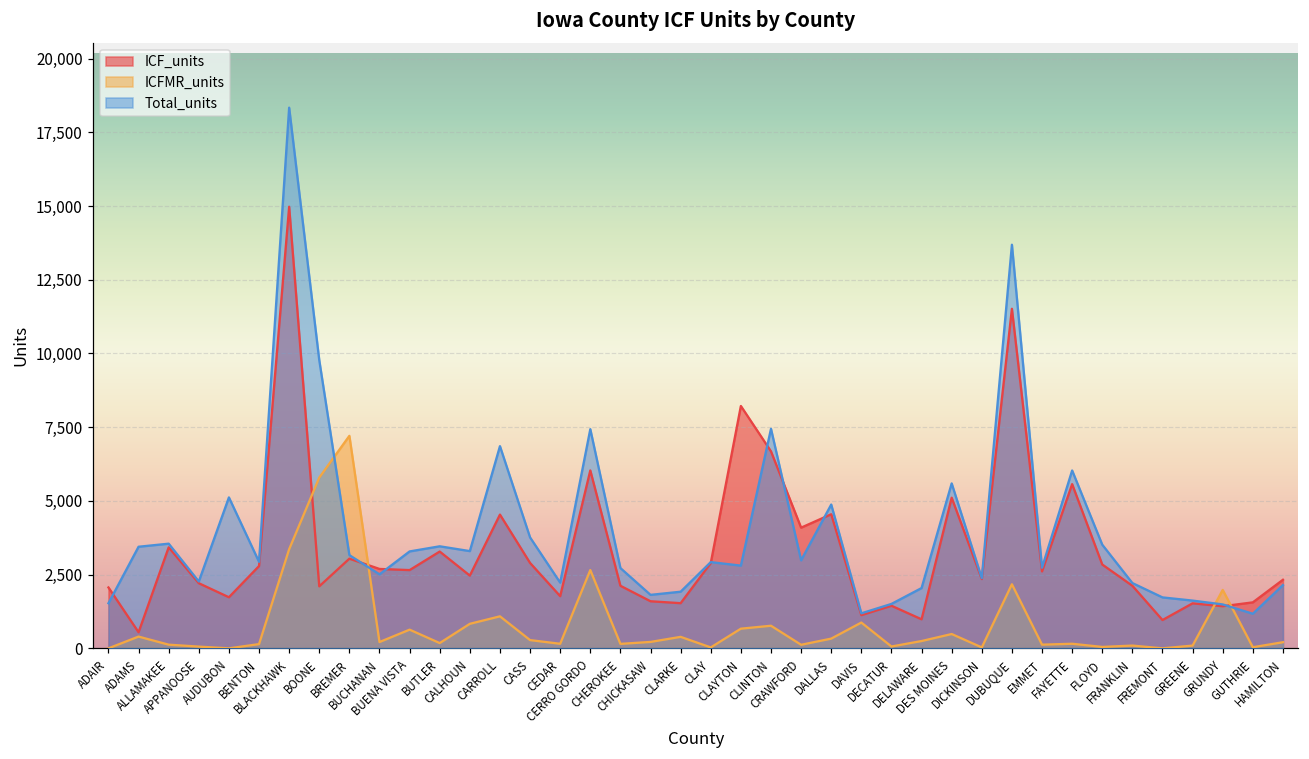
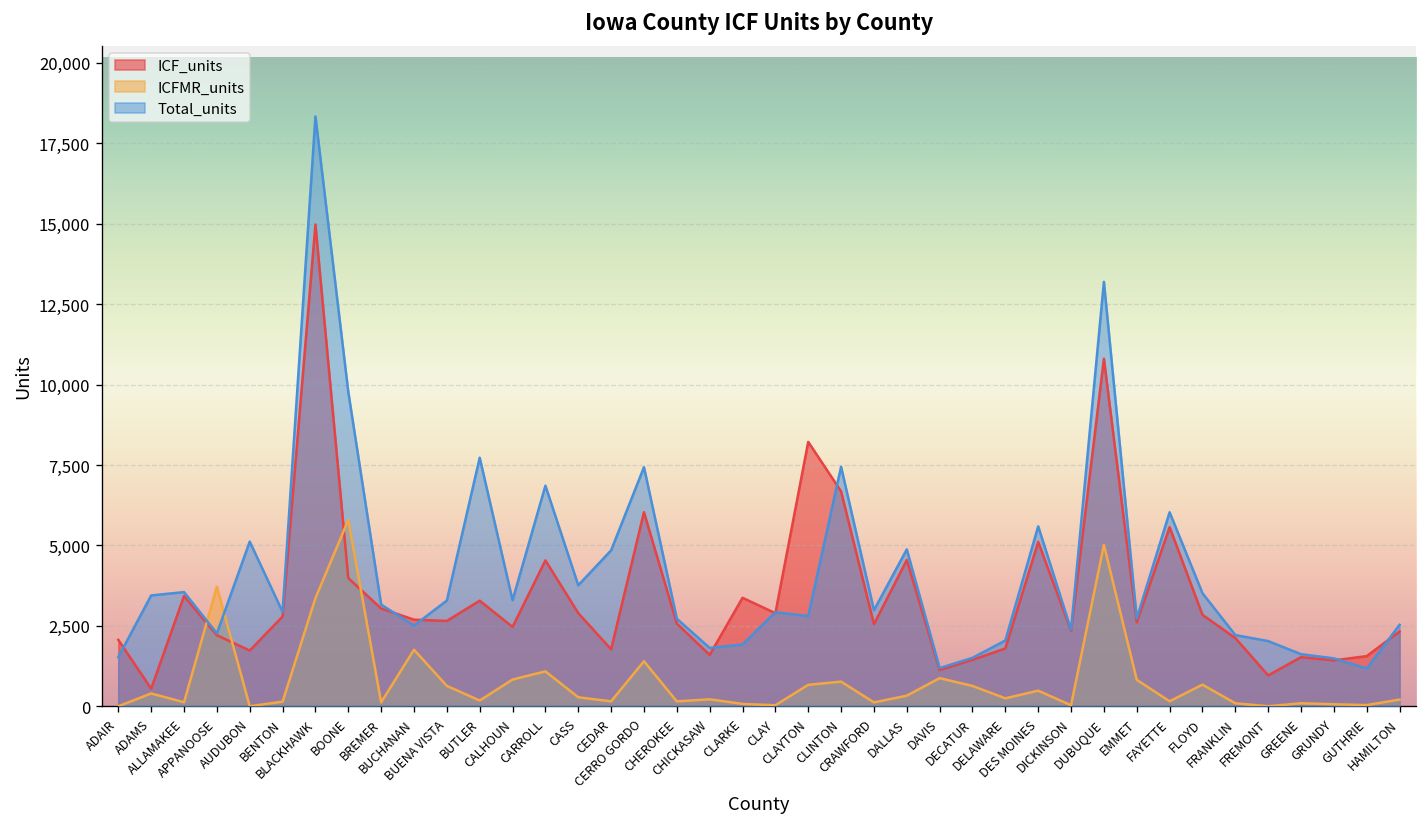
ICFMR_units, APPANOOSE: 100 -> 3,700
ICF_units, BOONE: 2,100 -> 4,000
ICFMR_units, BREMER: 7,200 -> 100
ICFMR_units, BUCHANAN: 200 -> 1,800
Total_units, BUTLER: 3,500 -> 7,700
Total_units, CEDAR: 2,200 -> 4,800
ICFMR_units, CERRO GORDO: 2,700 -> 1,400
ICF_units, CHEROKEE: 2,100 -> 2,600
ICF_units, CLARKE: 1,500 -> 3,400
ICFMR_units, CLARKE: 400 -> 100
ICF_units, CRAWFORD: 4,100 -> 2,600
ICFMR_units, DECATUR: 100 -> 600
ICF_units, DELAWARE: 1,000 -> 1,800
ICF_units, DUBUQUE: 11,500 -> 10,800
ICFMR_units, DUBUQUE: 2,200 -> 5,000
Total_units, DUBUQUE: 13,700 -> 13,200
ICFMR_units, EMMET: 100 -> 800
ICFMR_units, FLOYD: 0 -> 700
Total_units, FREMONT: 1,700 -> 2,000
ICFMR_units, GRUNDY: 2,000 -> 100
Total_units, HAMILTON: 2,100 -> 2,500
